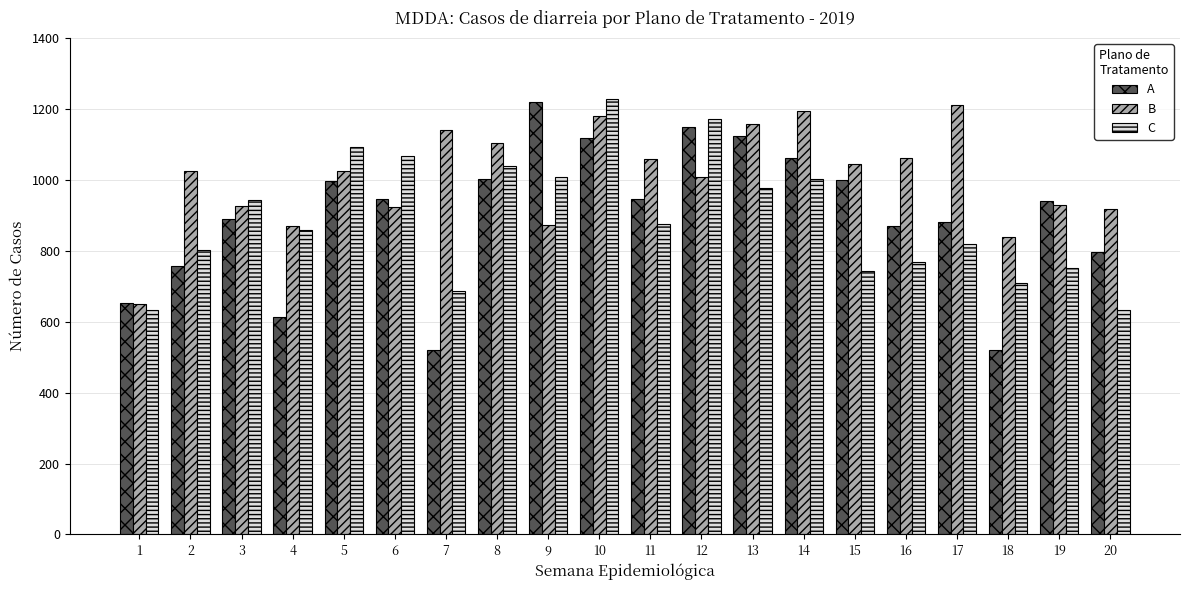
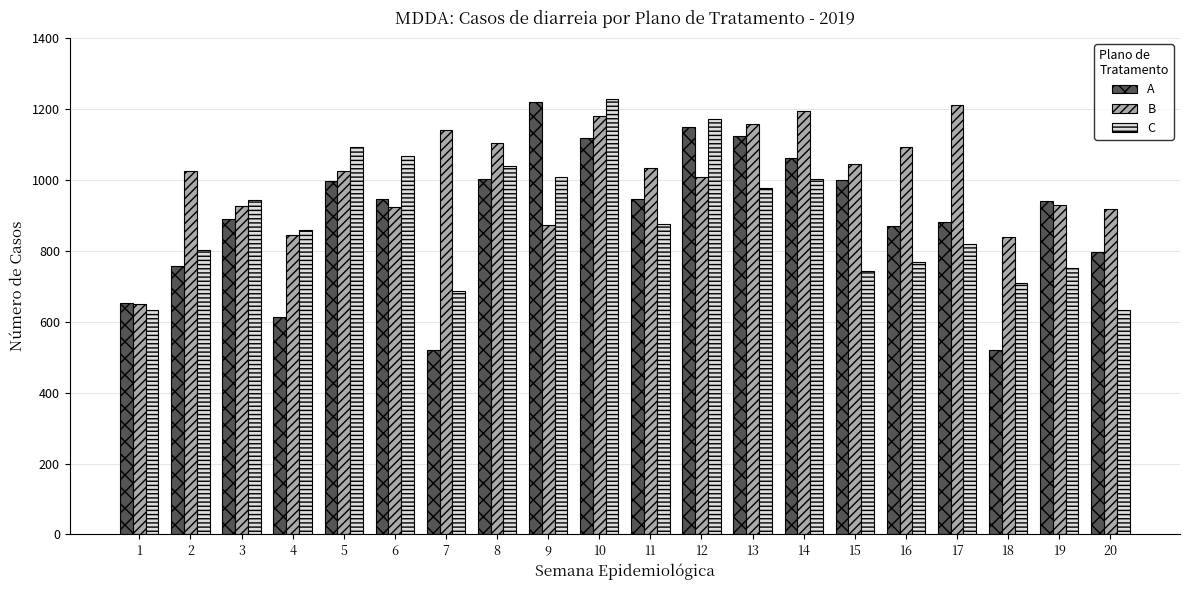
B, 4: 870 -> 840
B, 11: 1060 -> 1030
B, 16: 1060 -> 1090
